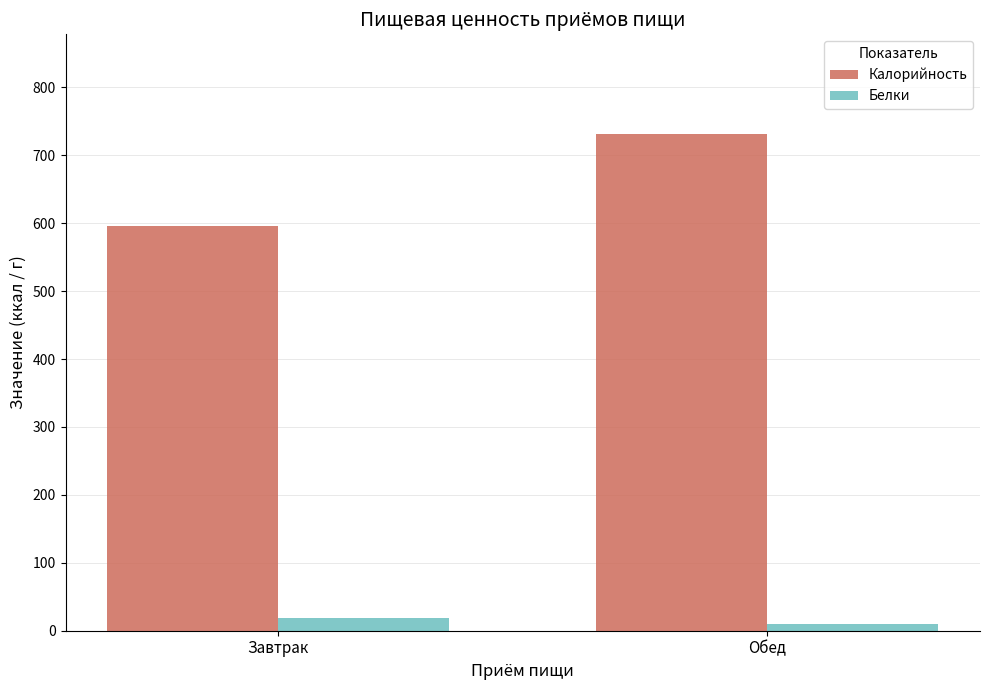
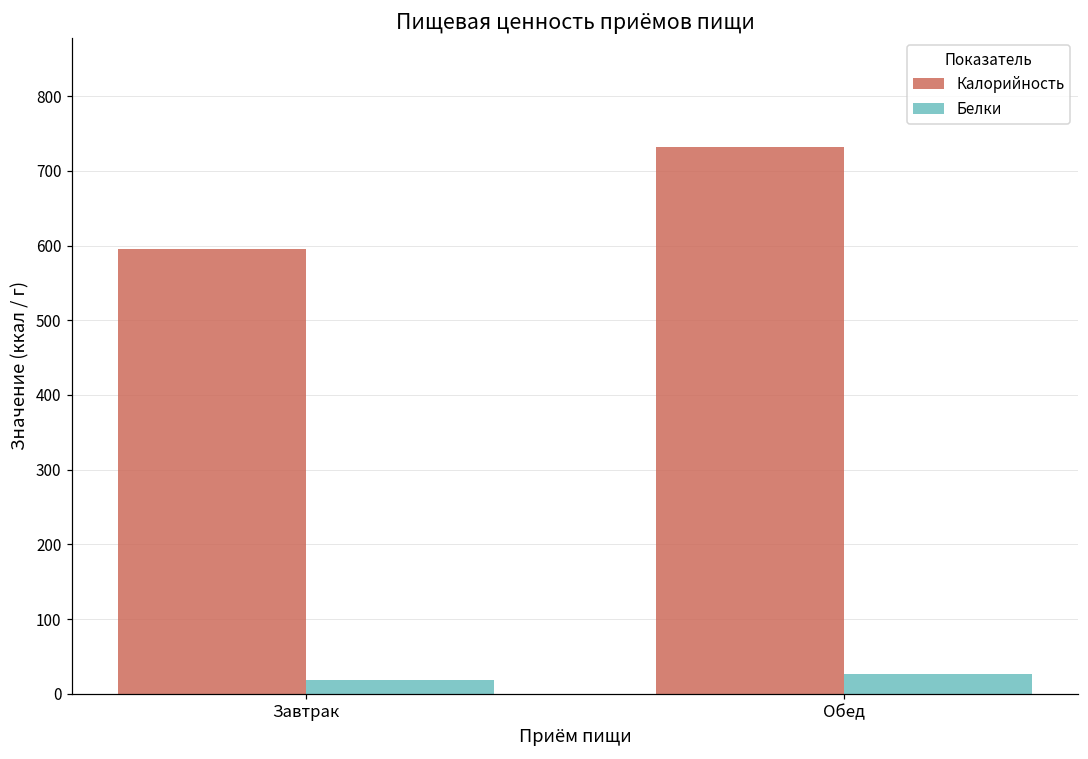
Белки, Обед: 10 -> 30
